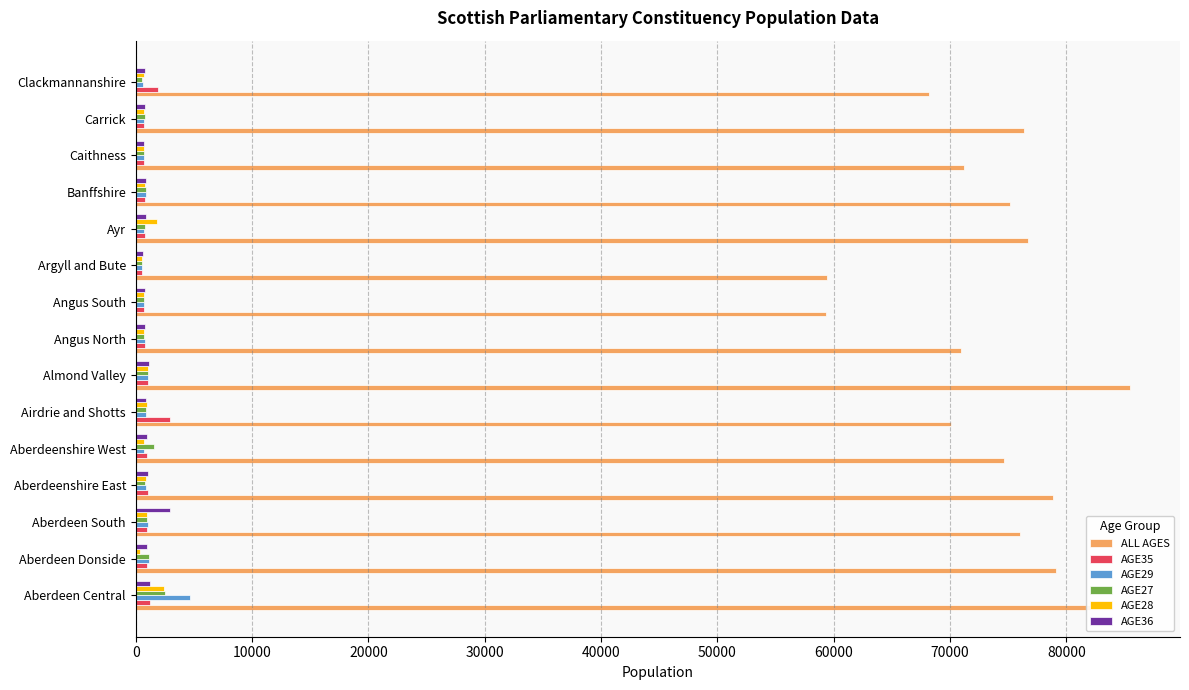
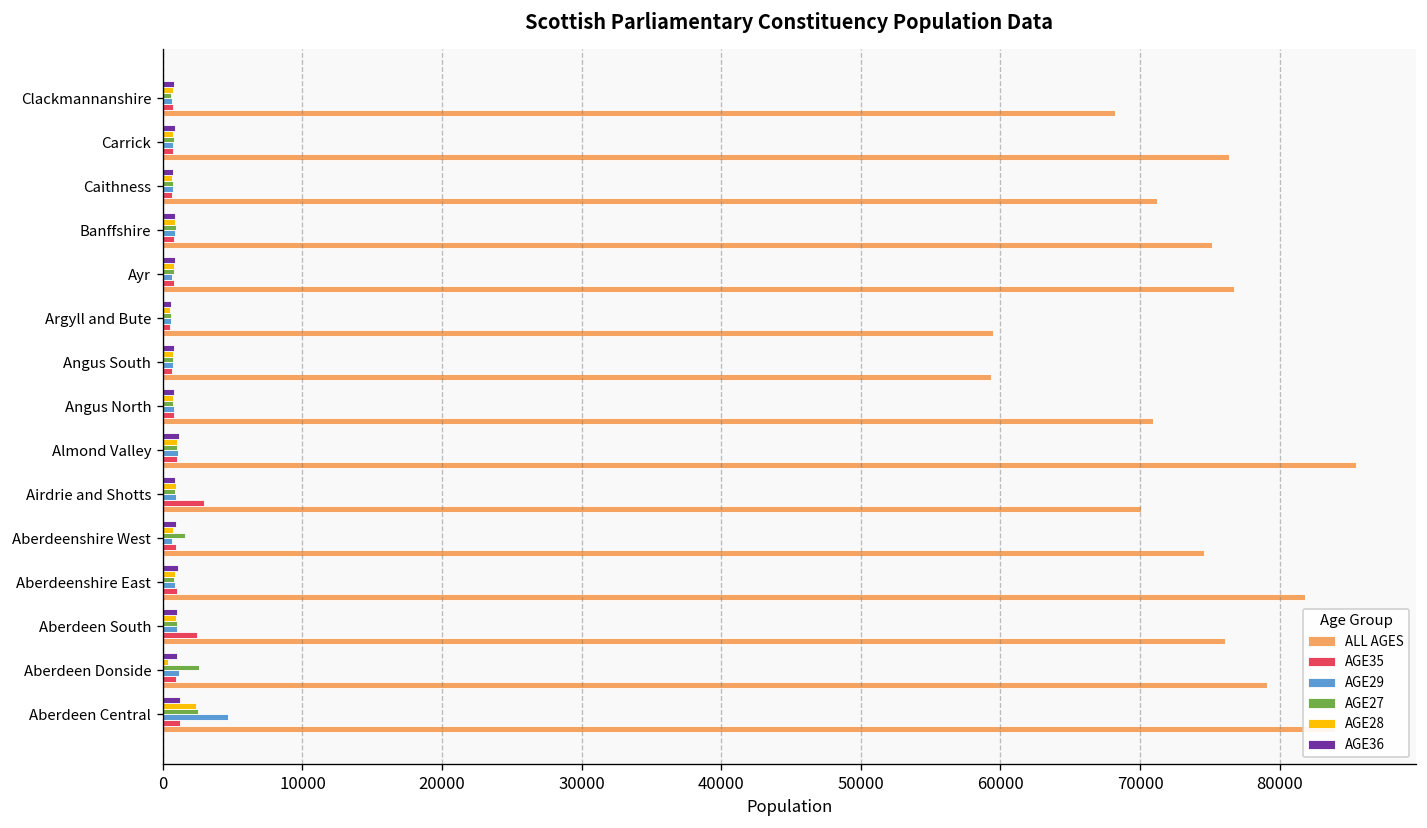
AGE35, Clackmannanshire: 1900 -> 700
AGE28, Ayr: 1800 -> 800
ALL AGES, Aberdeenshire East: 78900 -> 81800
AGE36, Aberdeen South: 2900 -> 1000
AGE35, Aberdeen South: 1000 -> 2400
AGE27, Aberdeen Donside: 1200 -> 2600
